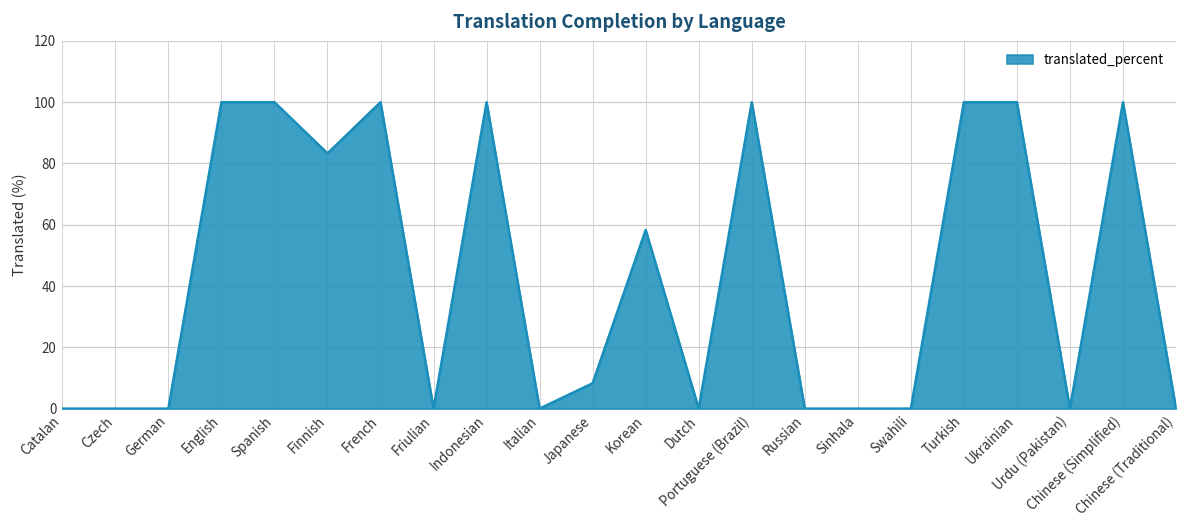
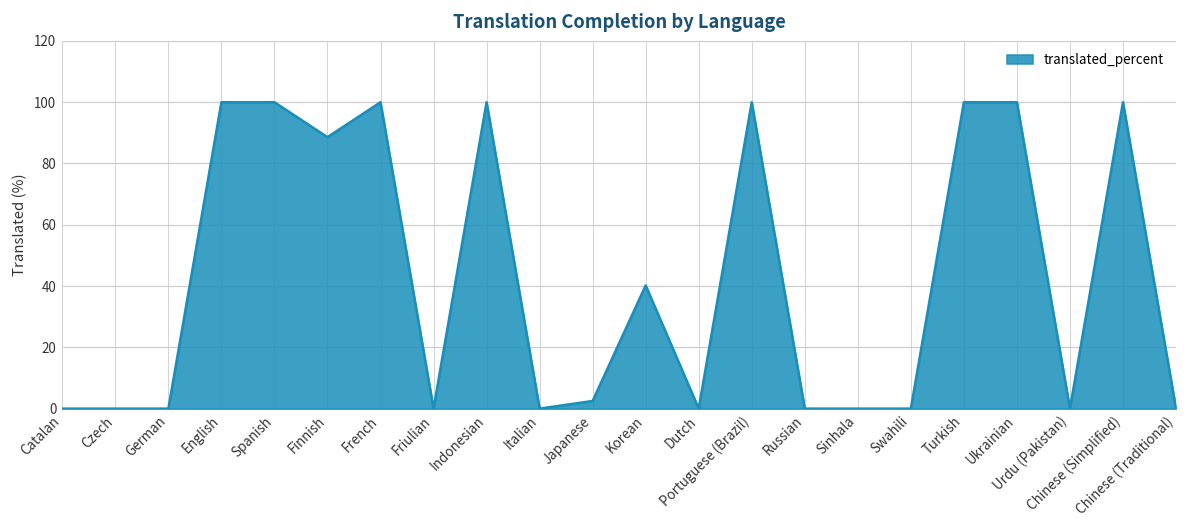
Finnish: 83 -> 89
Japanese: 8 -> 3
Korean: 58 -> 40
